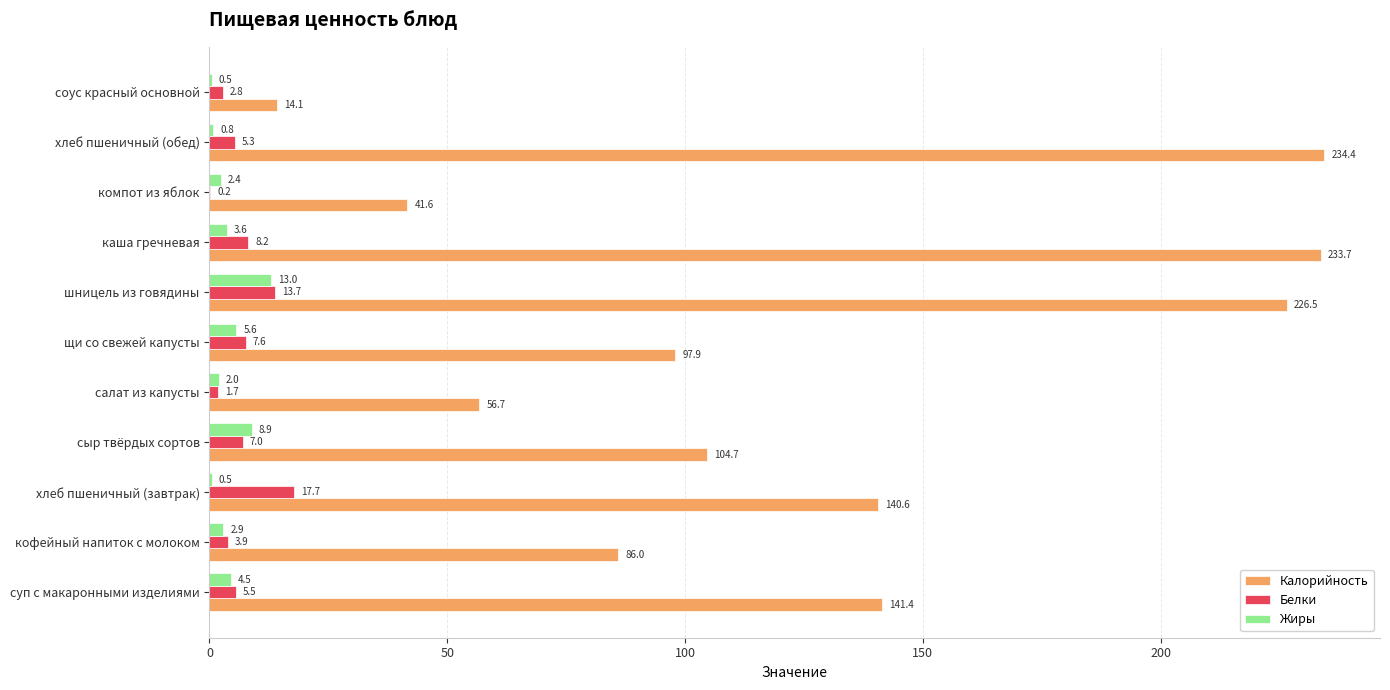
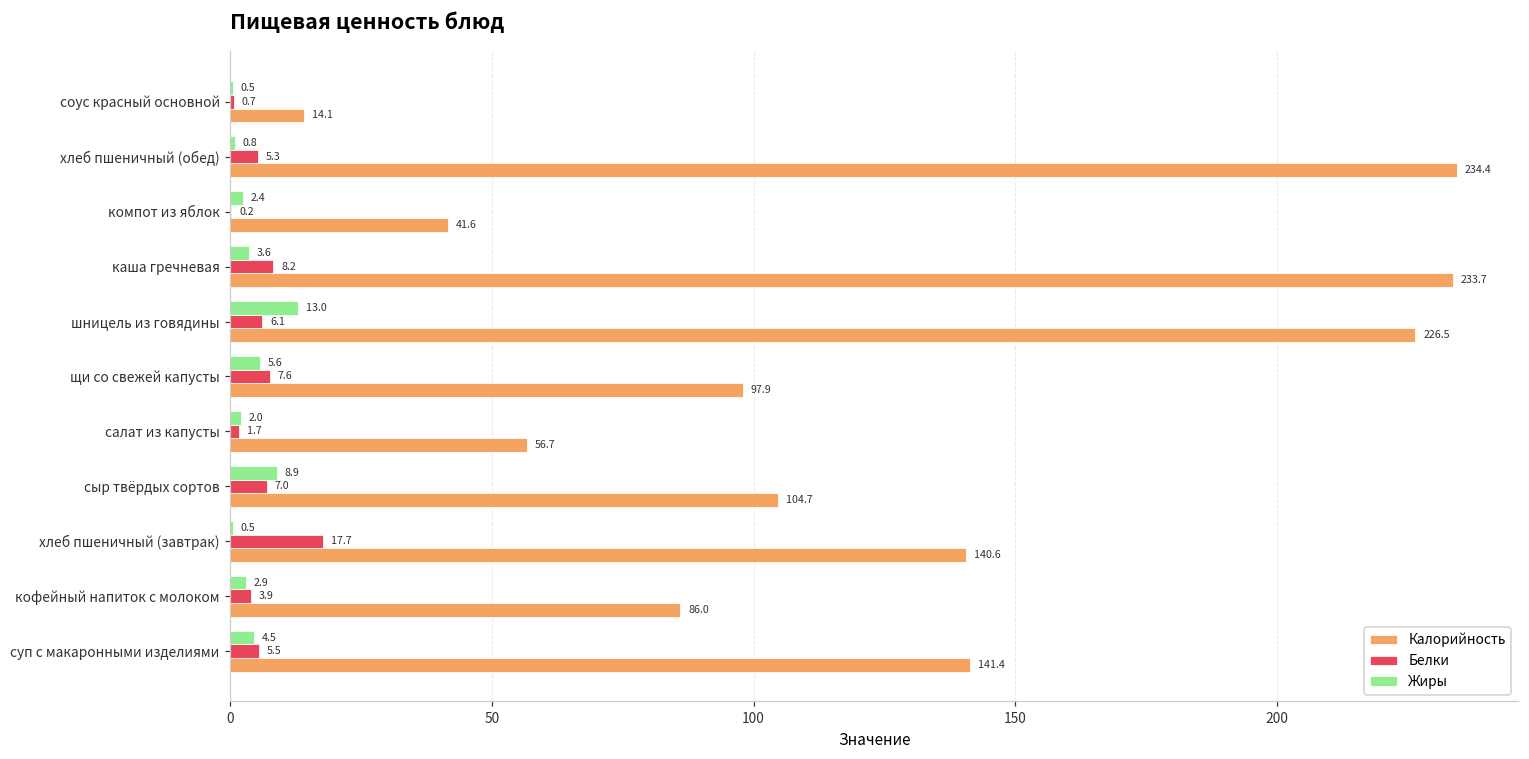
Белки, соус красный основной: 2.8 -> 0.7
Белки, шницель из говядины: 13.7 -> 6.1
